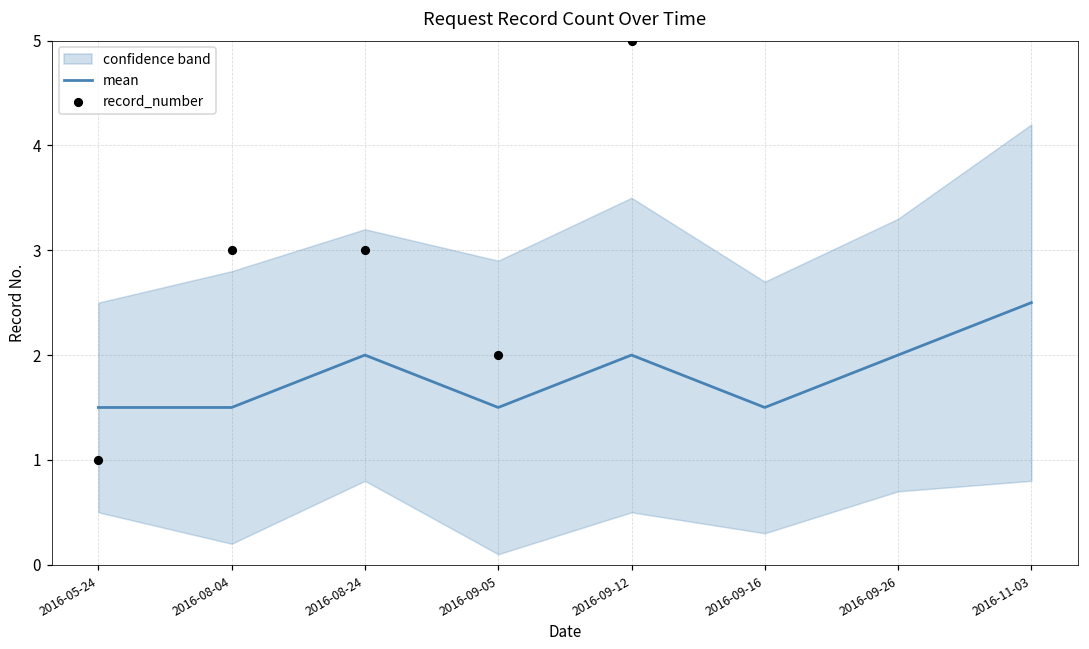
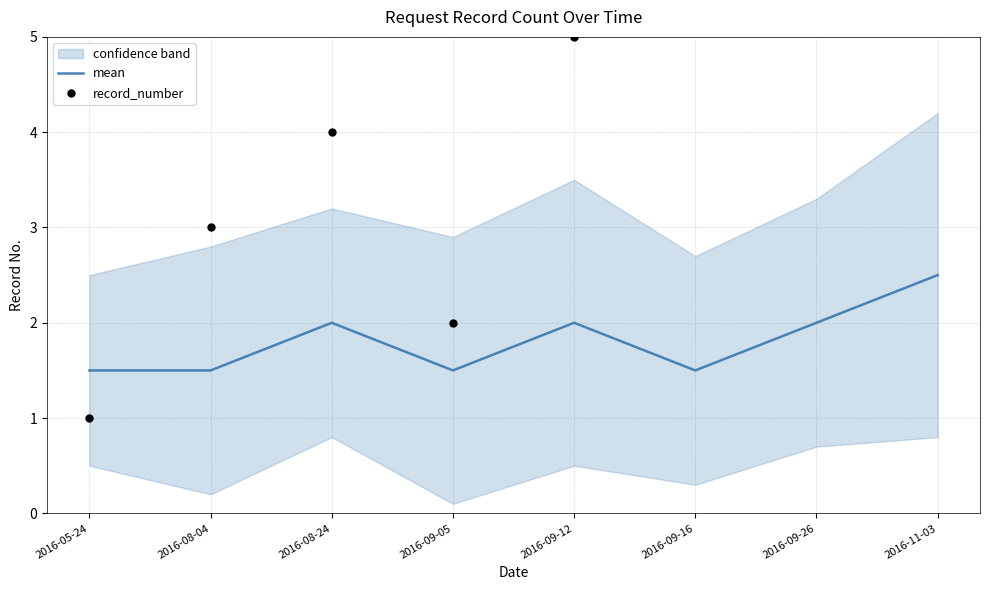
record_number, 2016-08-24: 3 -> 4
